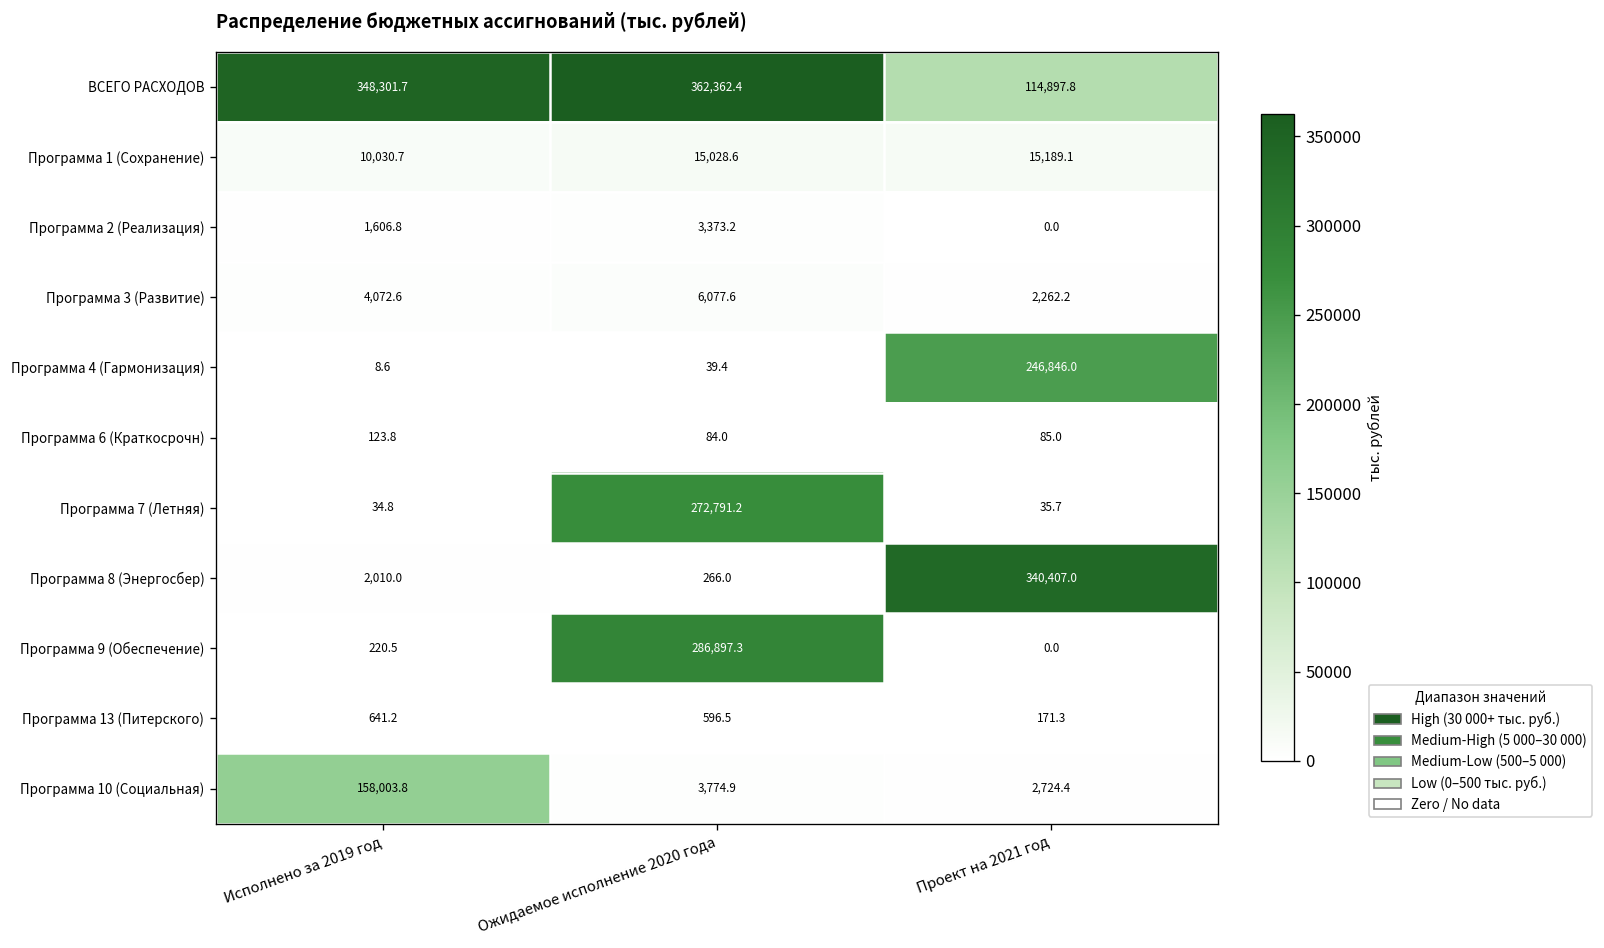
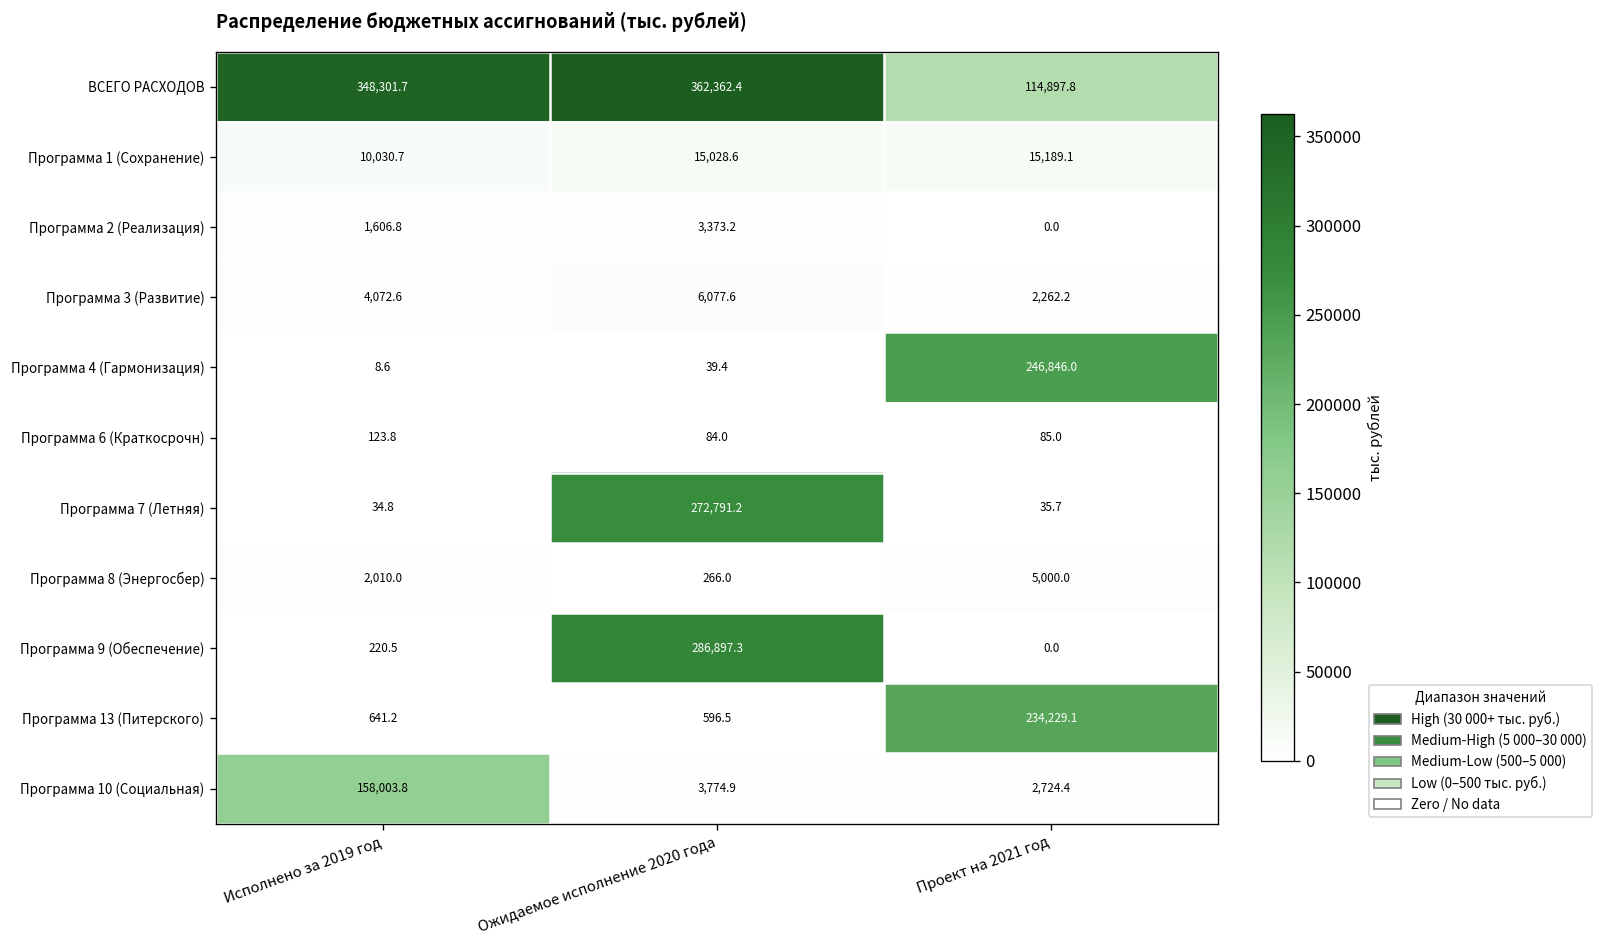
Программа 8 (Энергосбер), Проект на 2021 год: 340,407.0 -> 5,000.0
Программа 13 (Питерского), Проект на 2021 год: 171.3 -> 234,229.1
